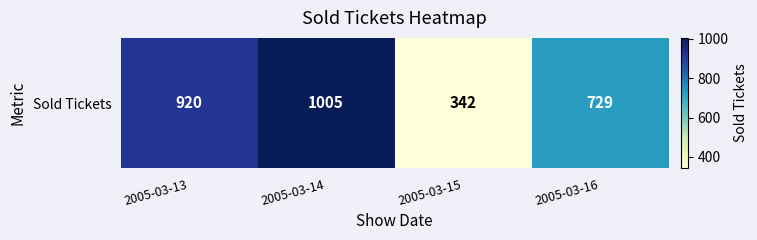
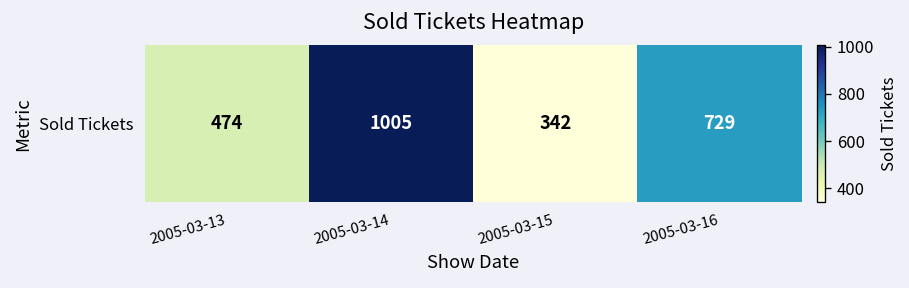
Sold Tickets, 2005-03-13: 920 -> 474
